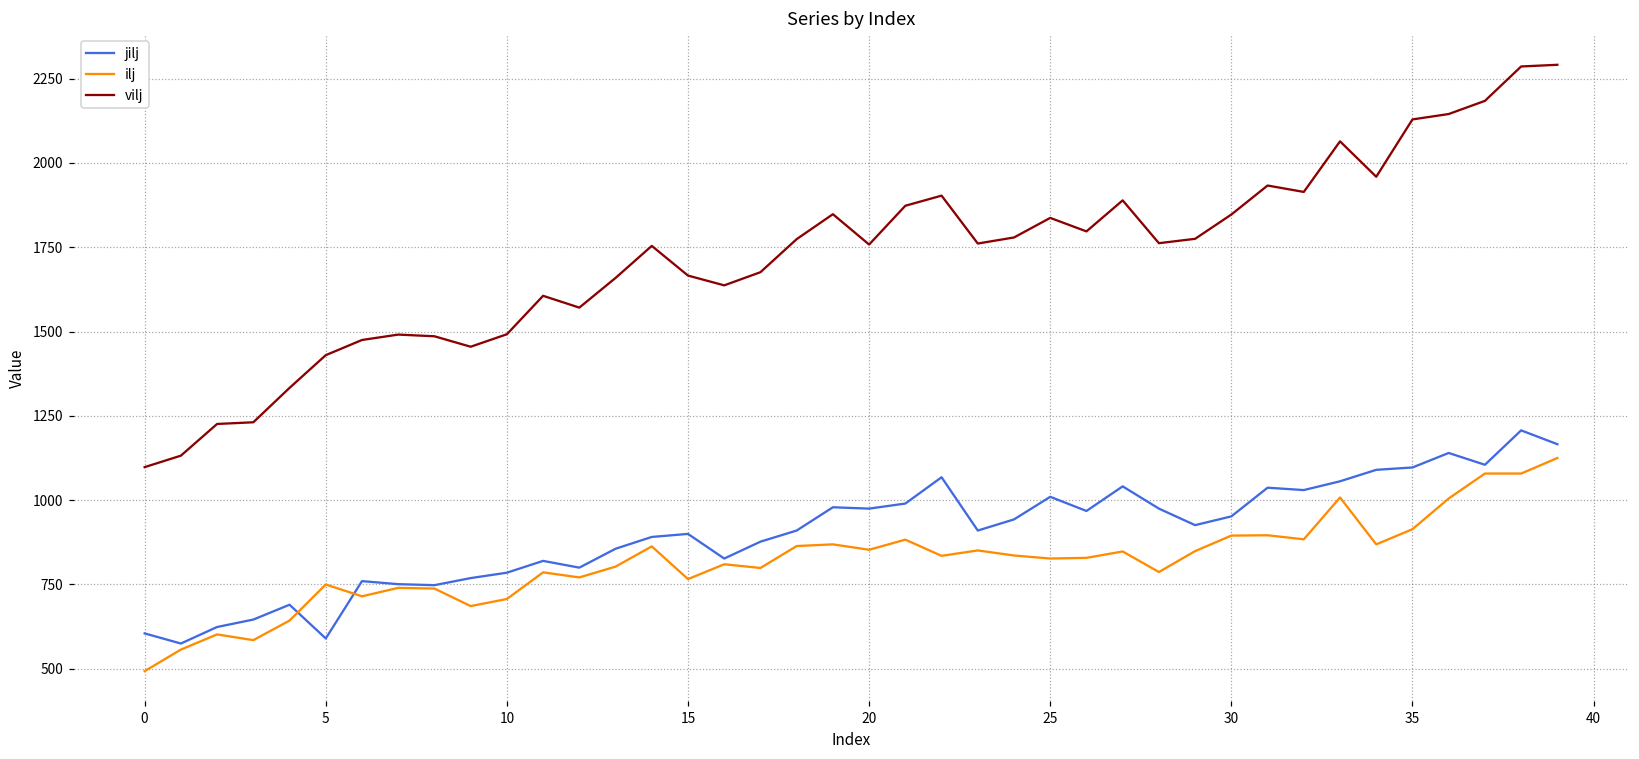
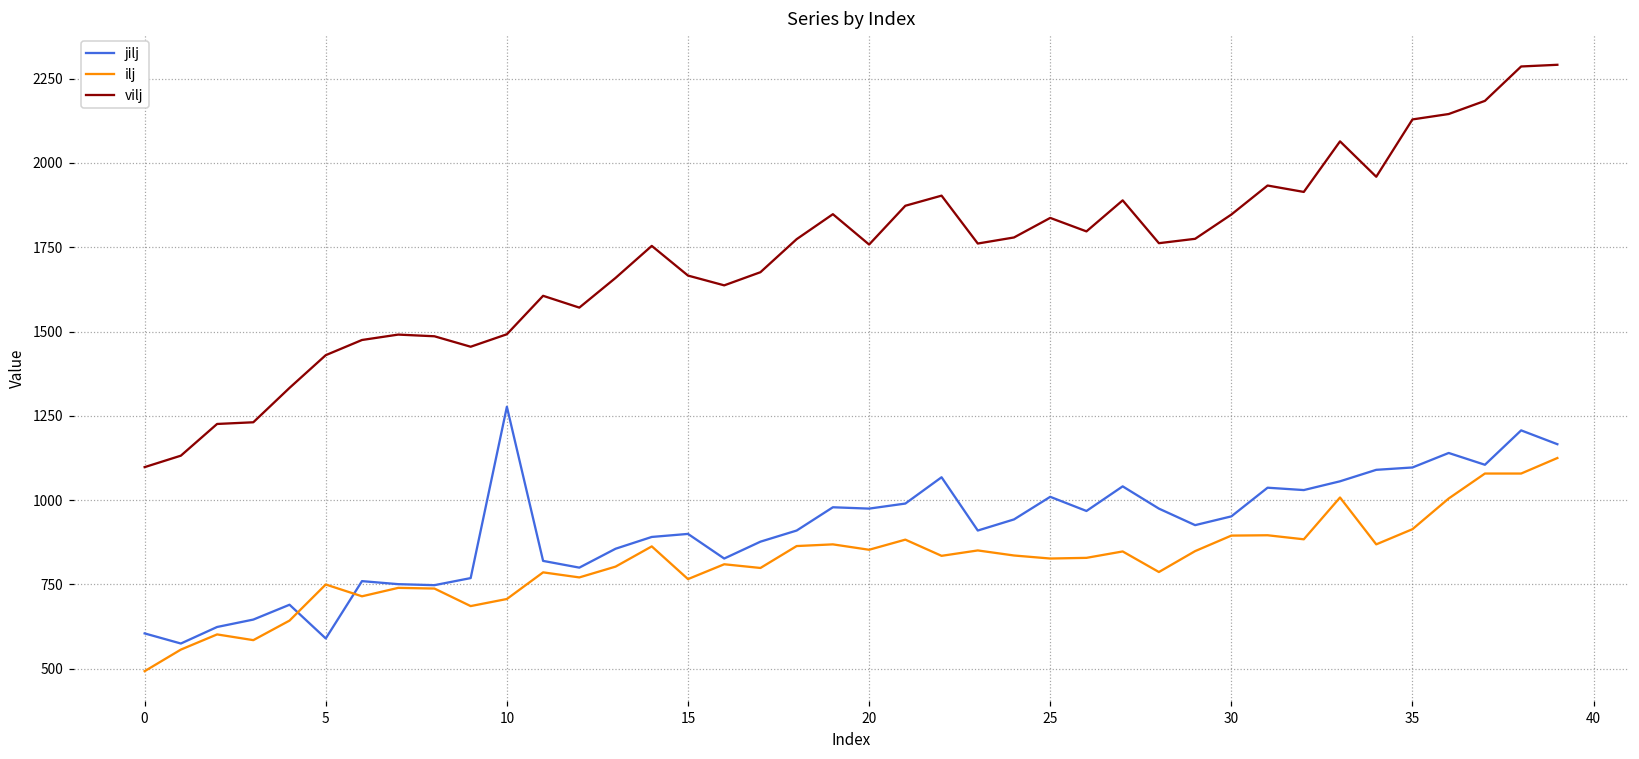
jilj, 10: 790 -> 1280
